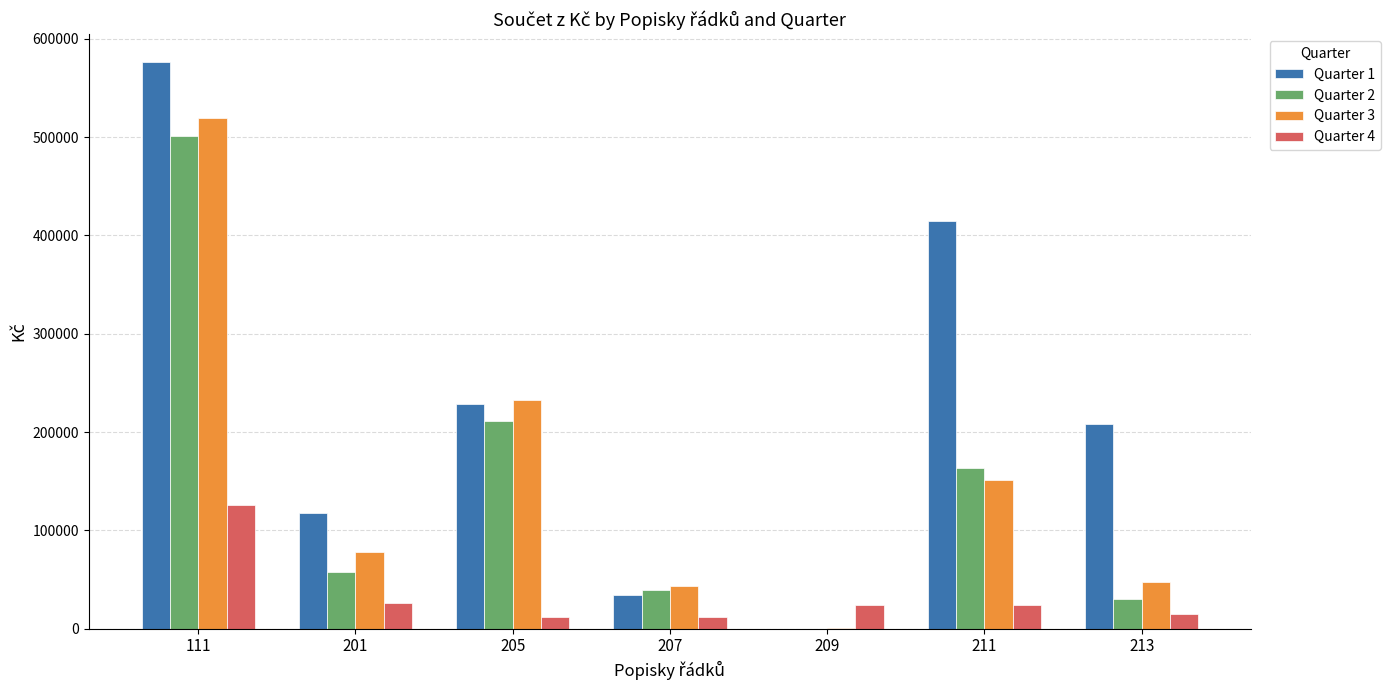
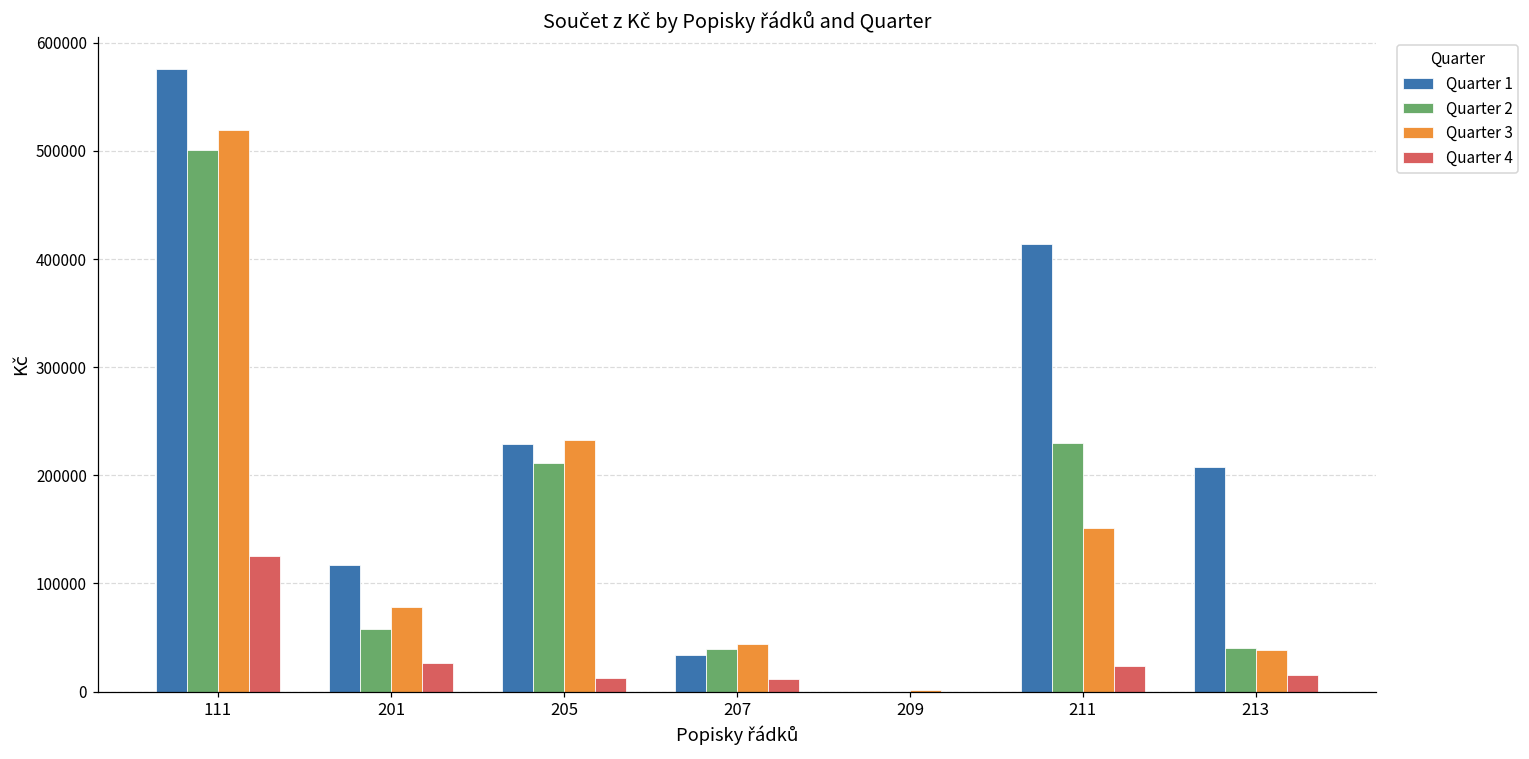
Quarter 4, 209: 20000 -> 0
Quarter 2, 211: 160000 -> 230000
Quarter 2, 213: 30000 -> 40000
Quarter 3, 213: 50000 -> 40000
